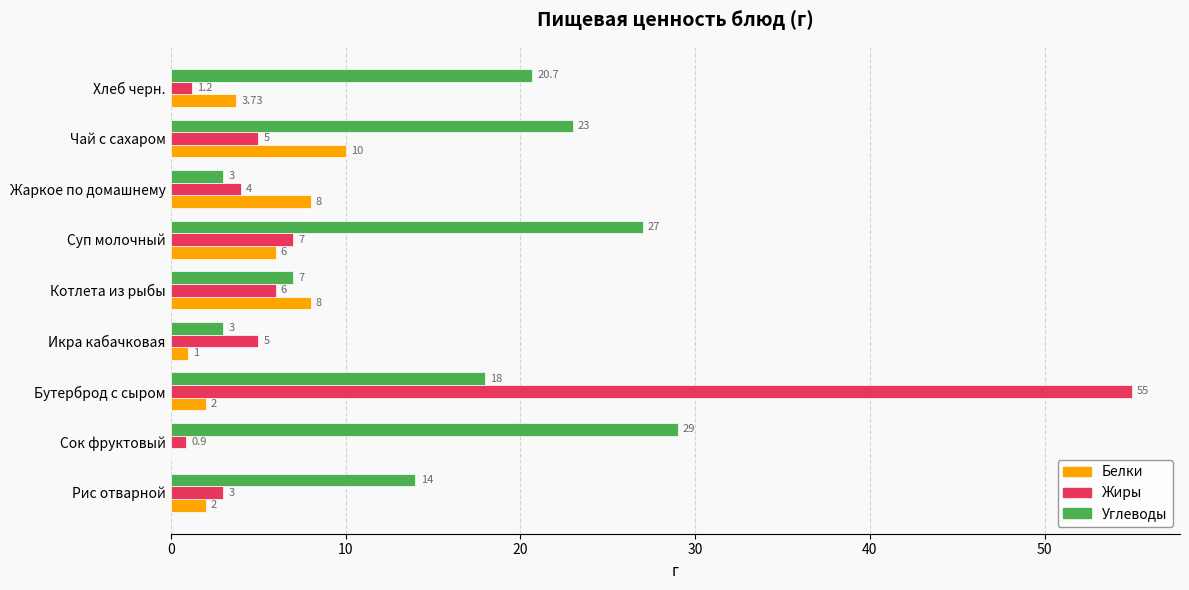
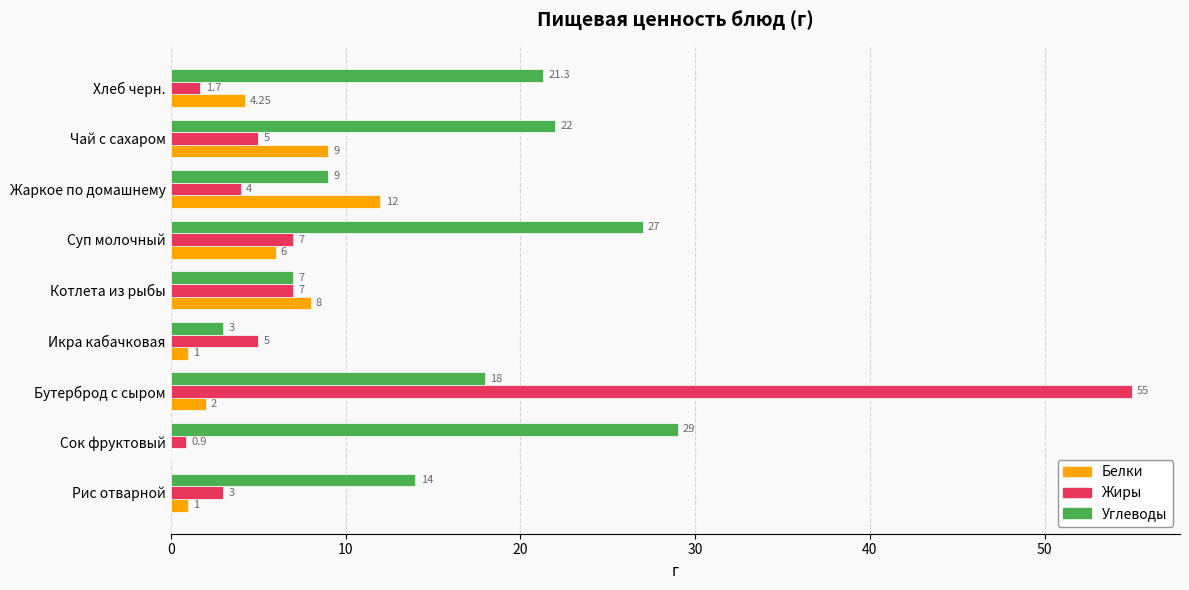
Углеводы, Хлеб черн.: 20.7 -> 21.3
Жиры, Хлеб черн.: 1.2 -> 1.7
Белки, Хлеб черн.: 3.73 -> 4.25
Углеводы, Чай с сахаром: 23 -> 22
Белки, Чай с сахаром: 10 -> 9
Углеводы, Жаркое по домашнему: 3 -> 9
Белки, Жаркое по домашнему: 8 -> 12
Жиры, Котлета из рыбы: 6 -> 7
Белки, Рис отварной: 2 -> 1
